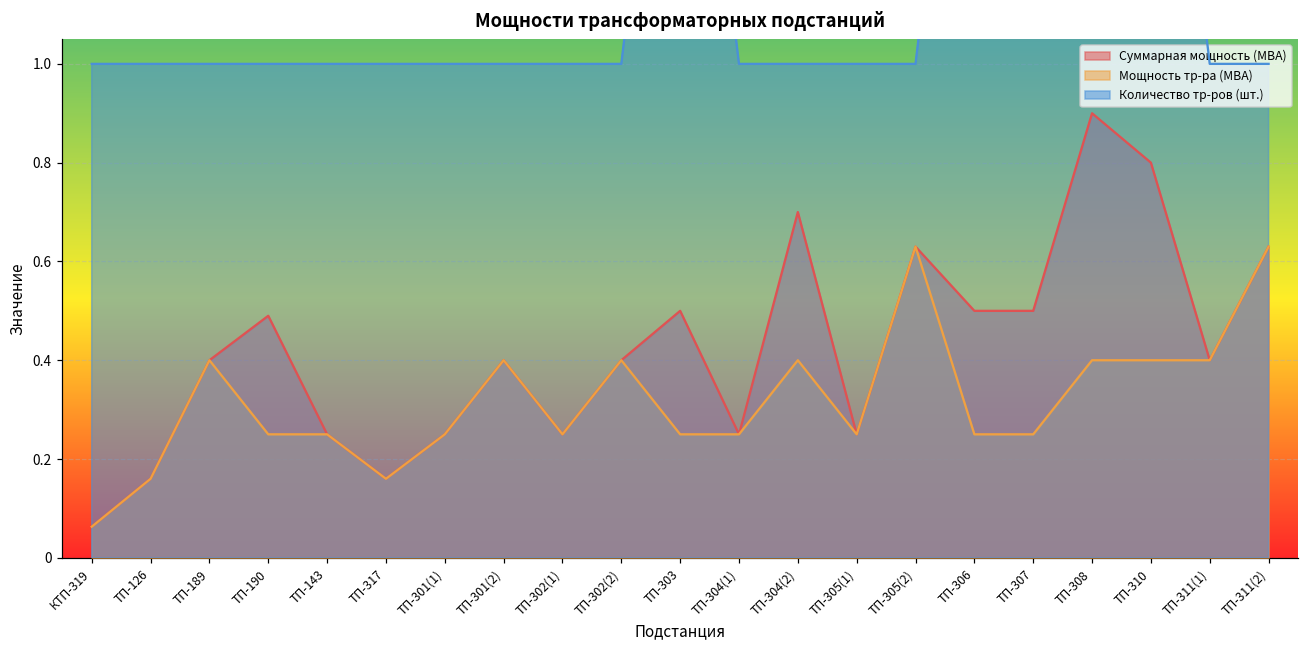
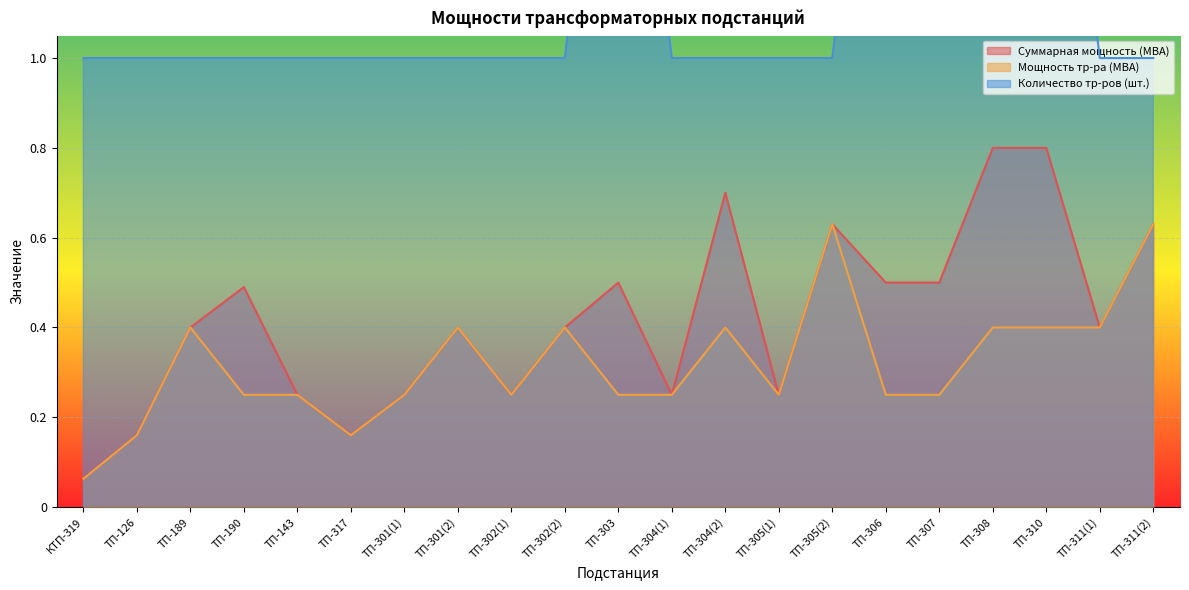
Суммарная мощность (МВА), ТП-308: 0.9 -> 0.8
